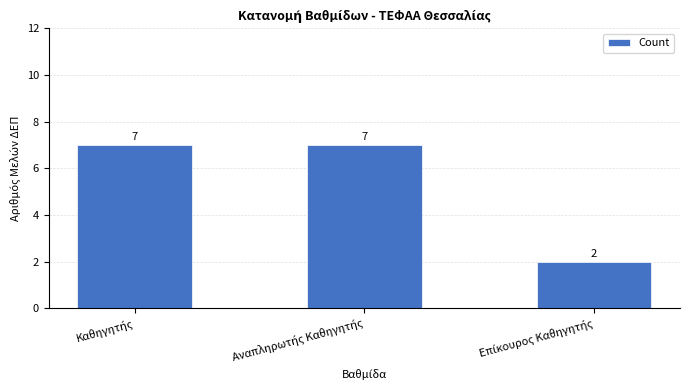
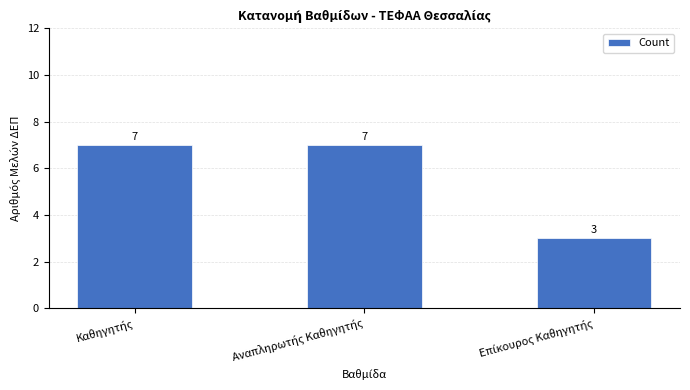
Επίκουρος Καθηγητής: 2 -> 3
